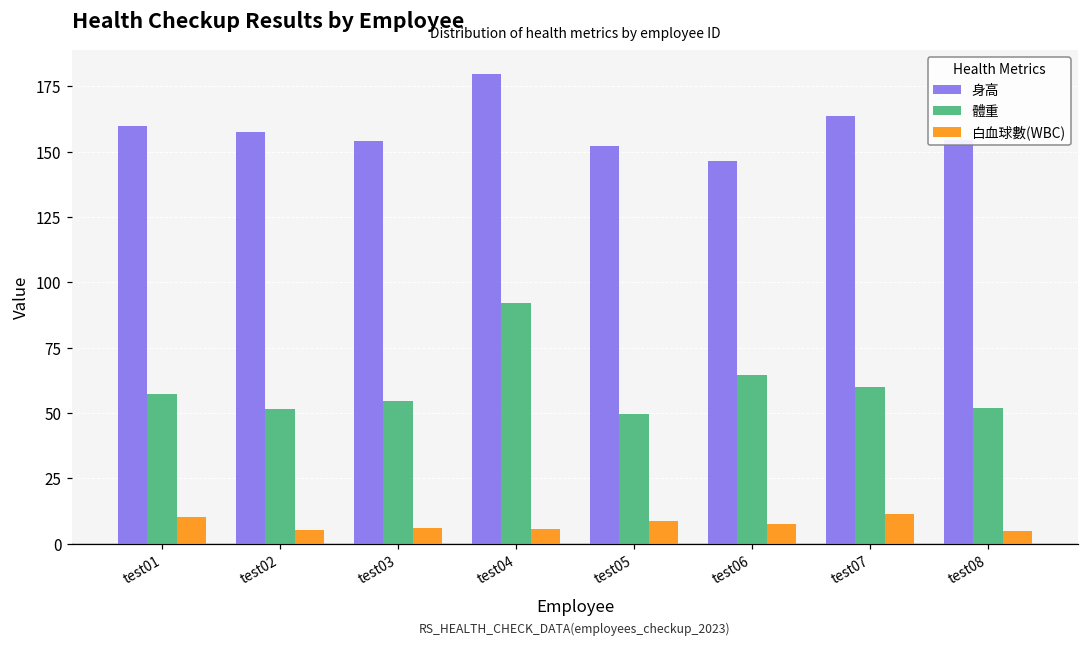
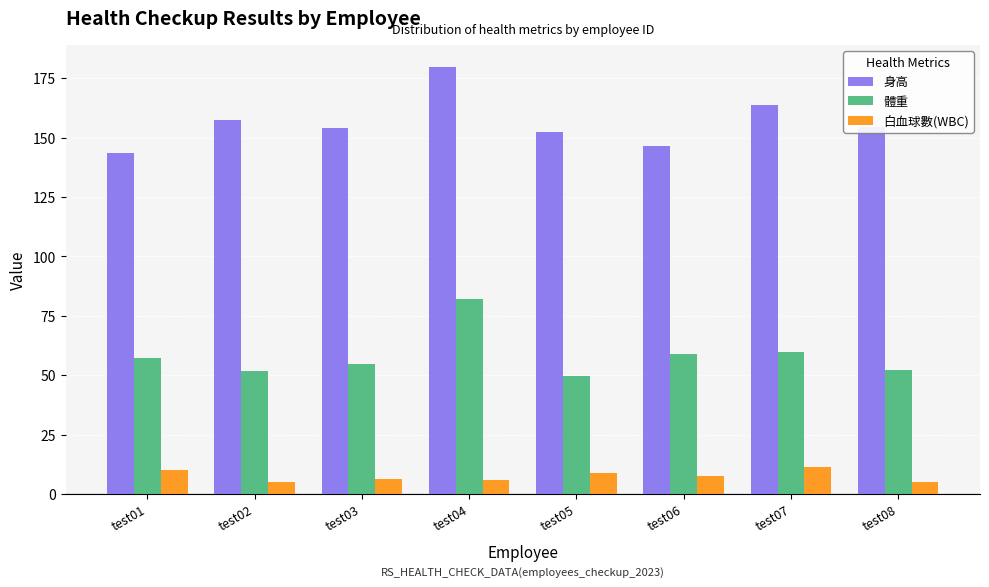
身高, test01: 160 -> 144
體重, test04: 92 -> 82
體重, test06: 64 -> 59
